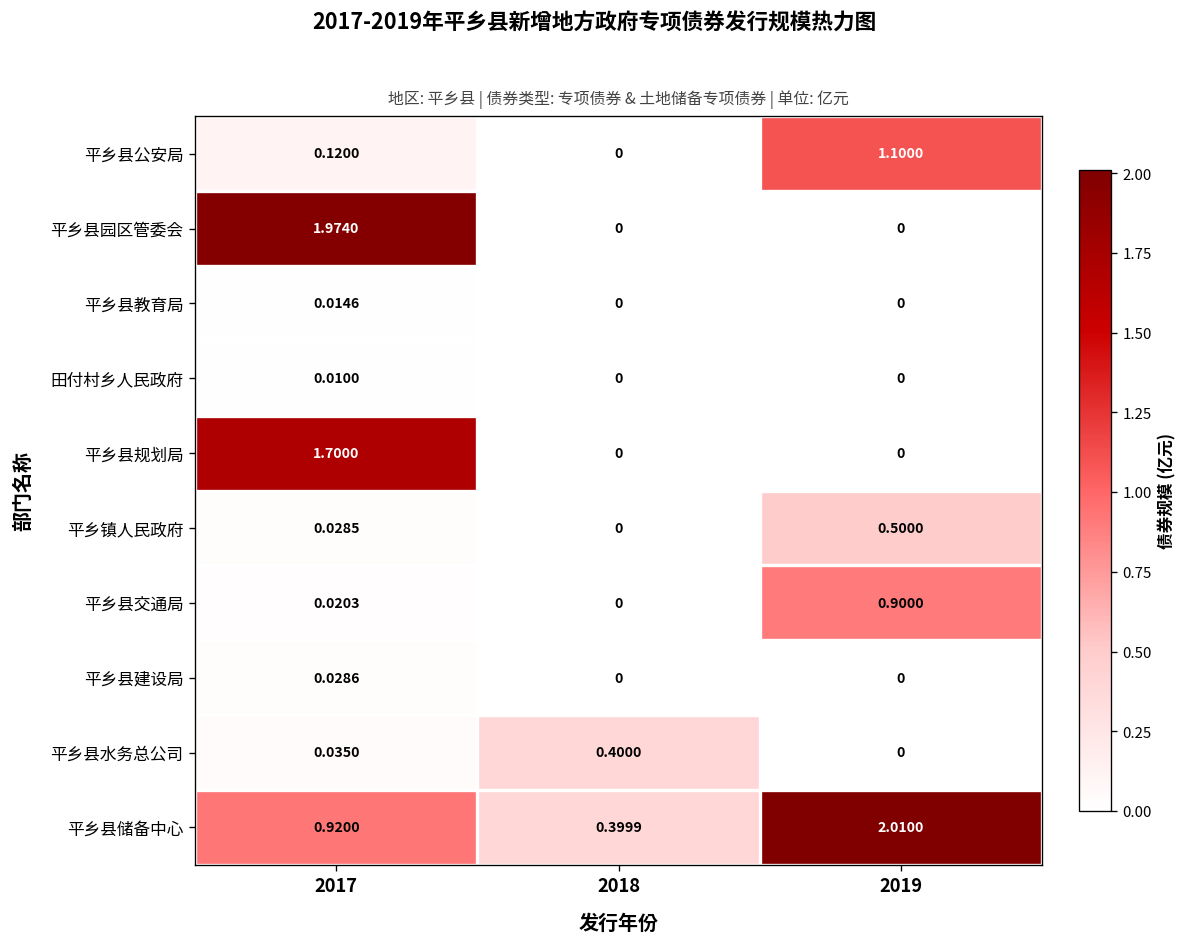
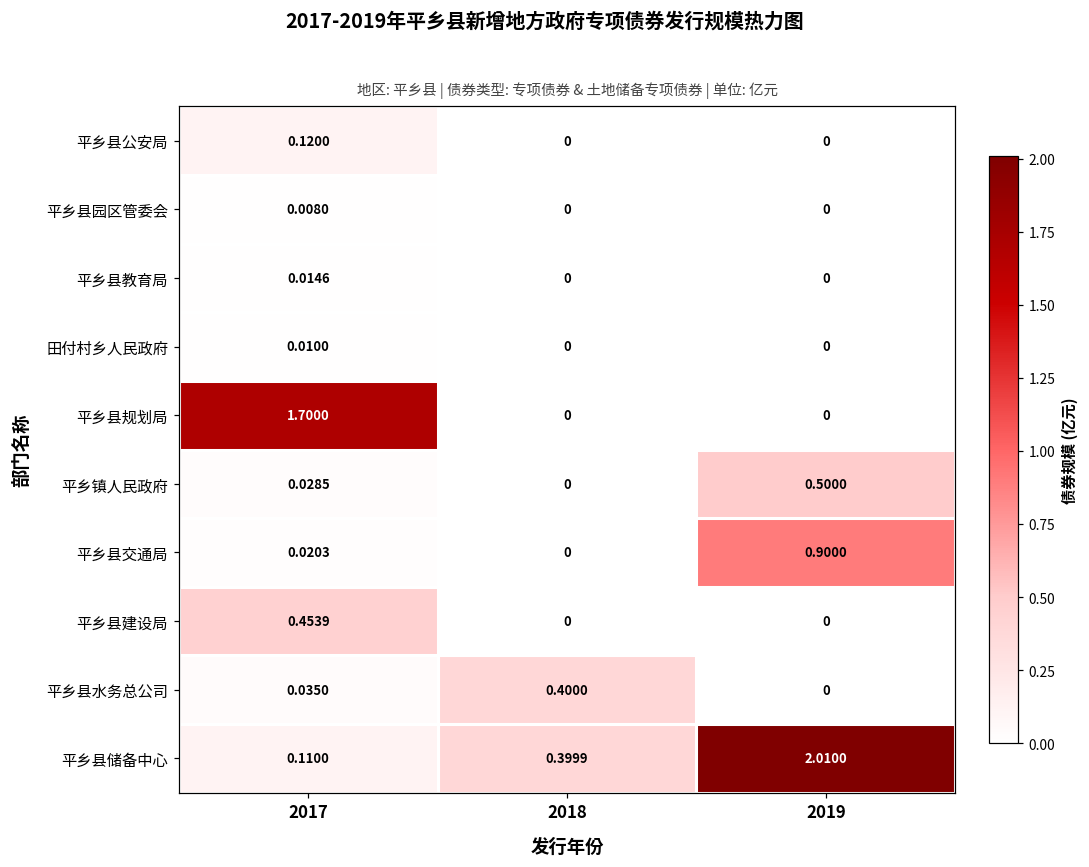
平乡县公安局, 2019: 1.1000 -> 0
平乡县园区管委会, 2017: 1.9740 -> 0.0080
平乡县建设局, 2017: 0.0286 -> 0.4539
平乡县储备中心, 2017: 0.9200 -> 0.1100
